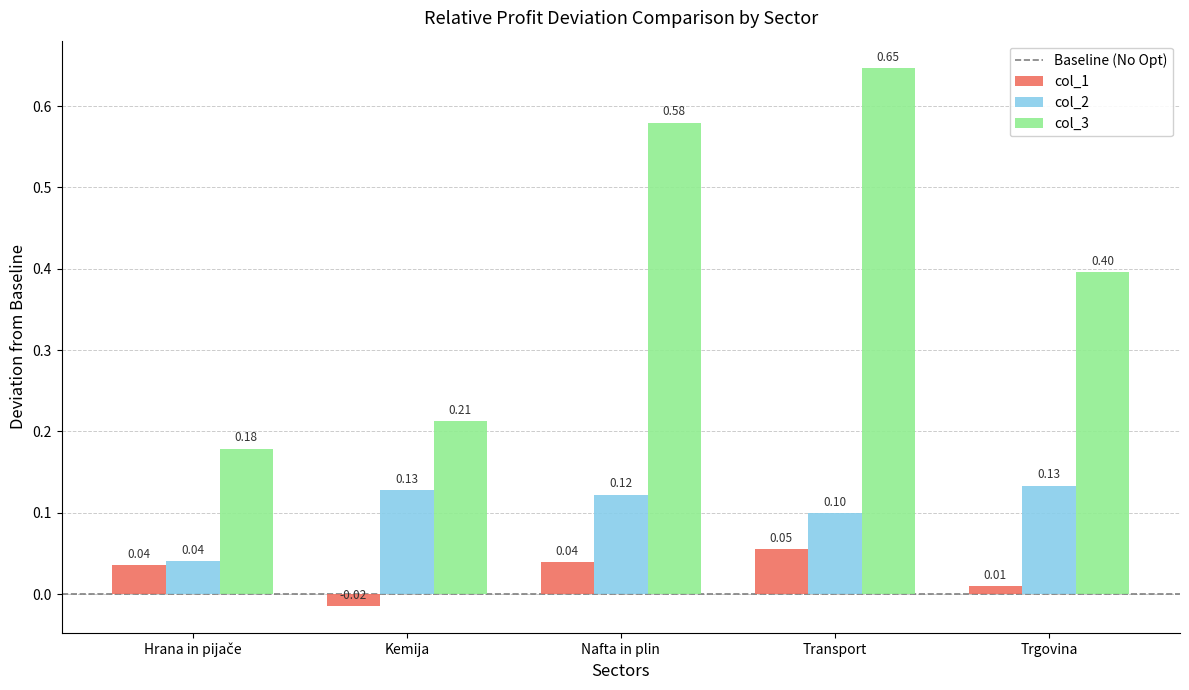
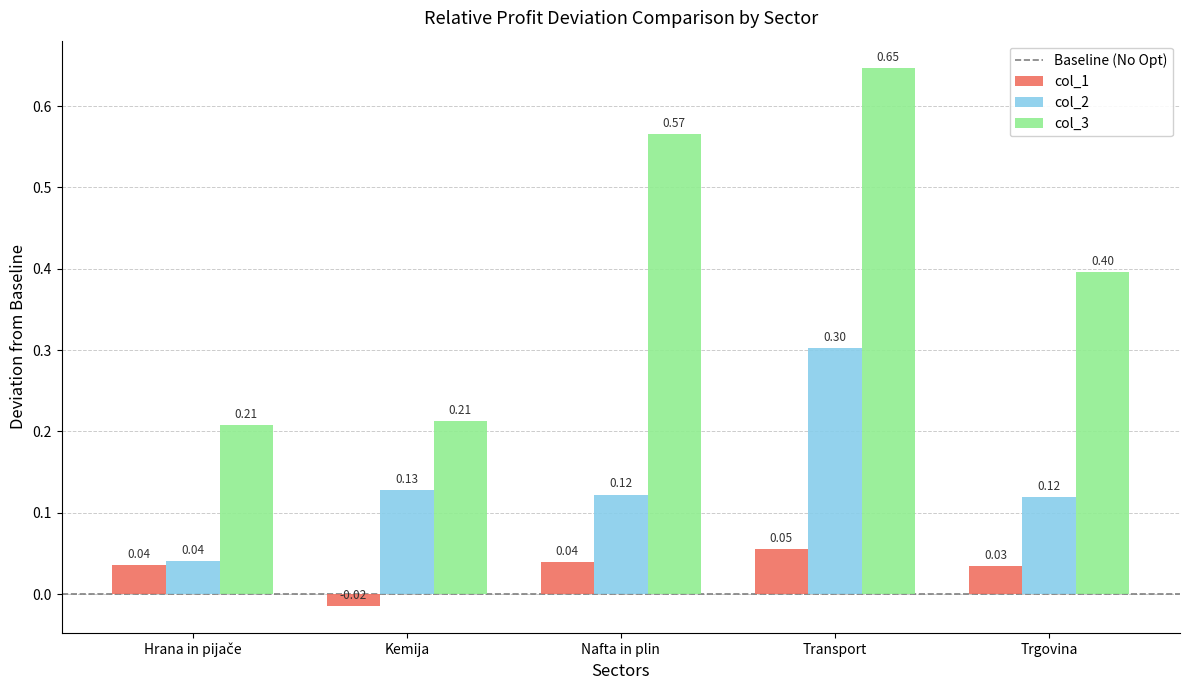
col_3, Hrana in pijače: 0.18 -> 0.21
col_3, Nafta in plin: 0.58 -> 0.57
col_2, Transport: 0.10 -> 0.30
col_1, Trgovina: 0.01 -> 0.03
col_2, Trgovina: 0.13 -> 0.12
